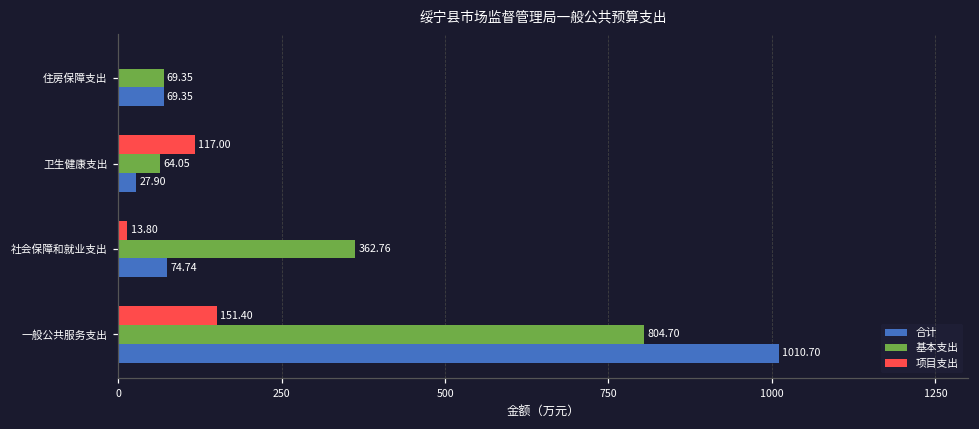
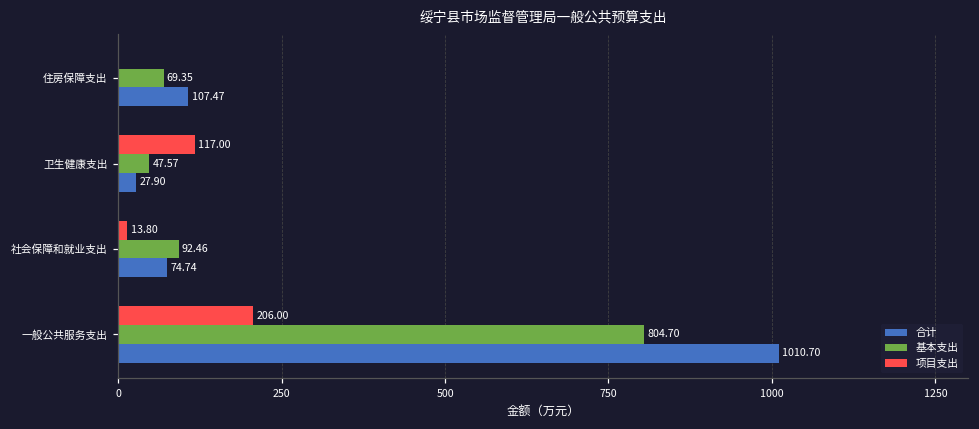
合计, 住房保障支出: 69.35 -> 107.47
基本支出, 卫生健康支出: 64.05 -> 47.57
基本支出, 社会保障和就业支出: 362.76 -> 92.46
项目支出, 一般公共服务支出: 151.40 -> 206.00
